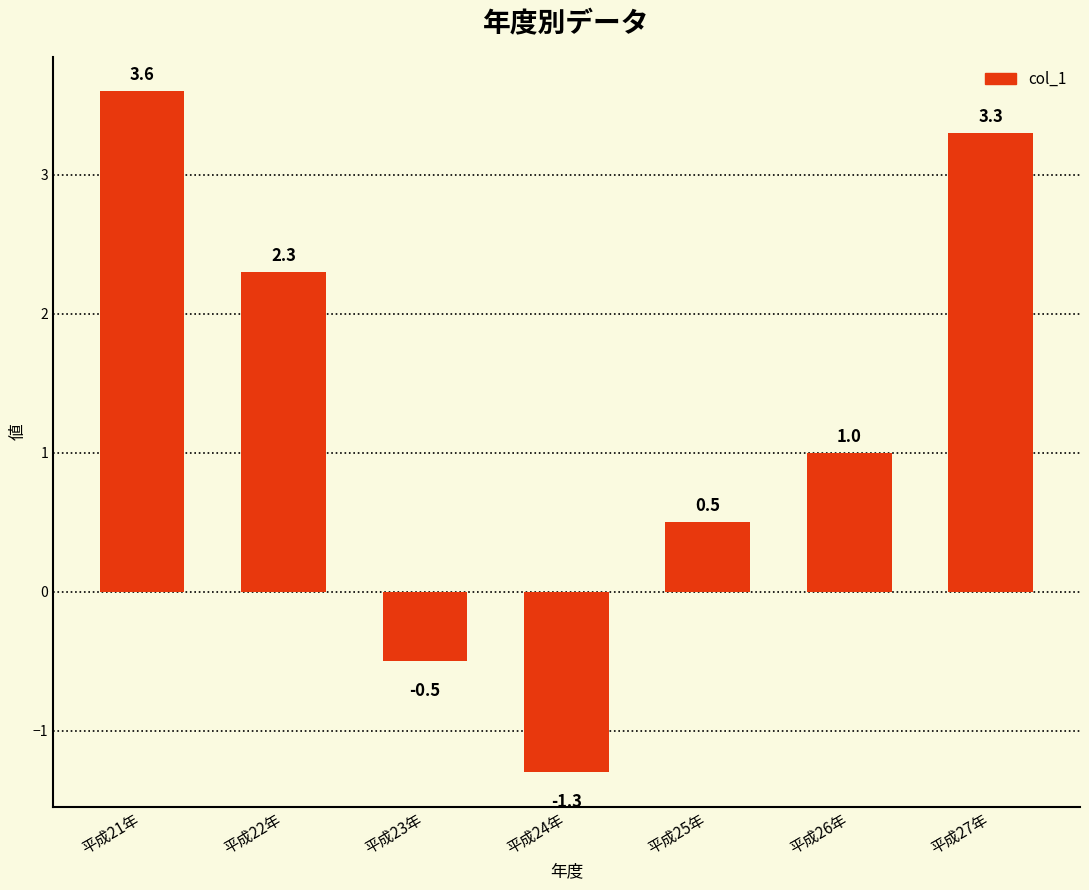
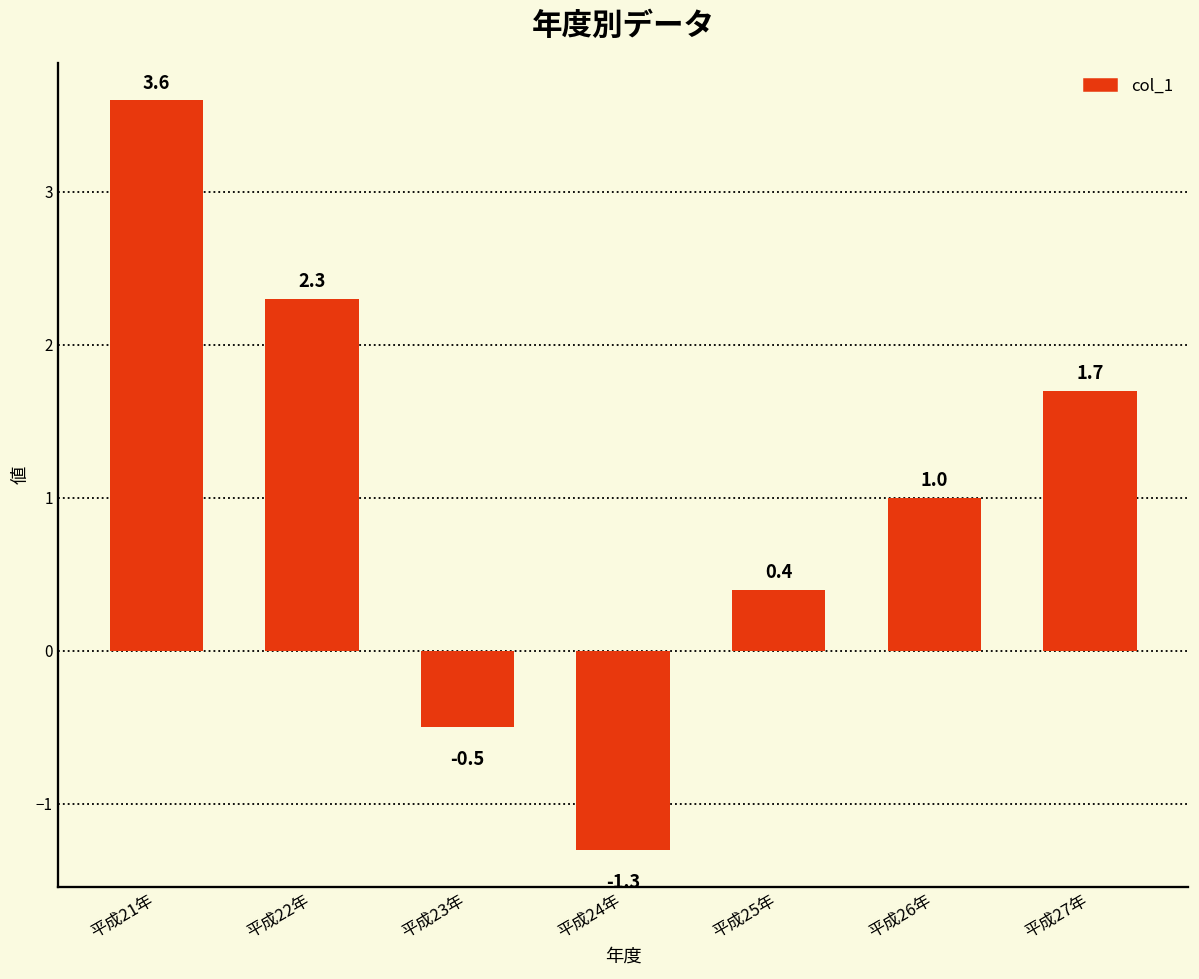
平成25年: 0.5 -> 0.4
平成27年: 3.3 -> 1.7
